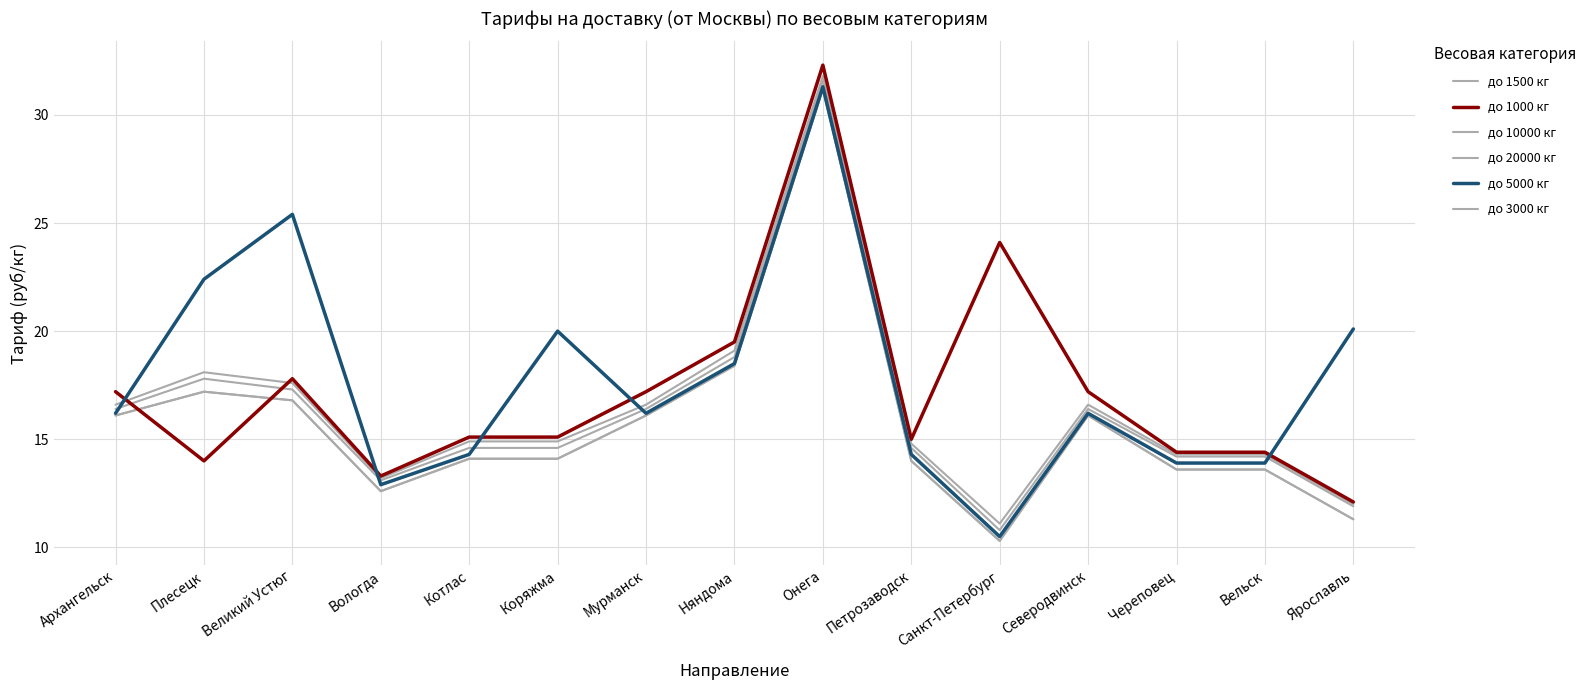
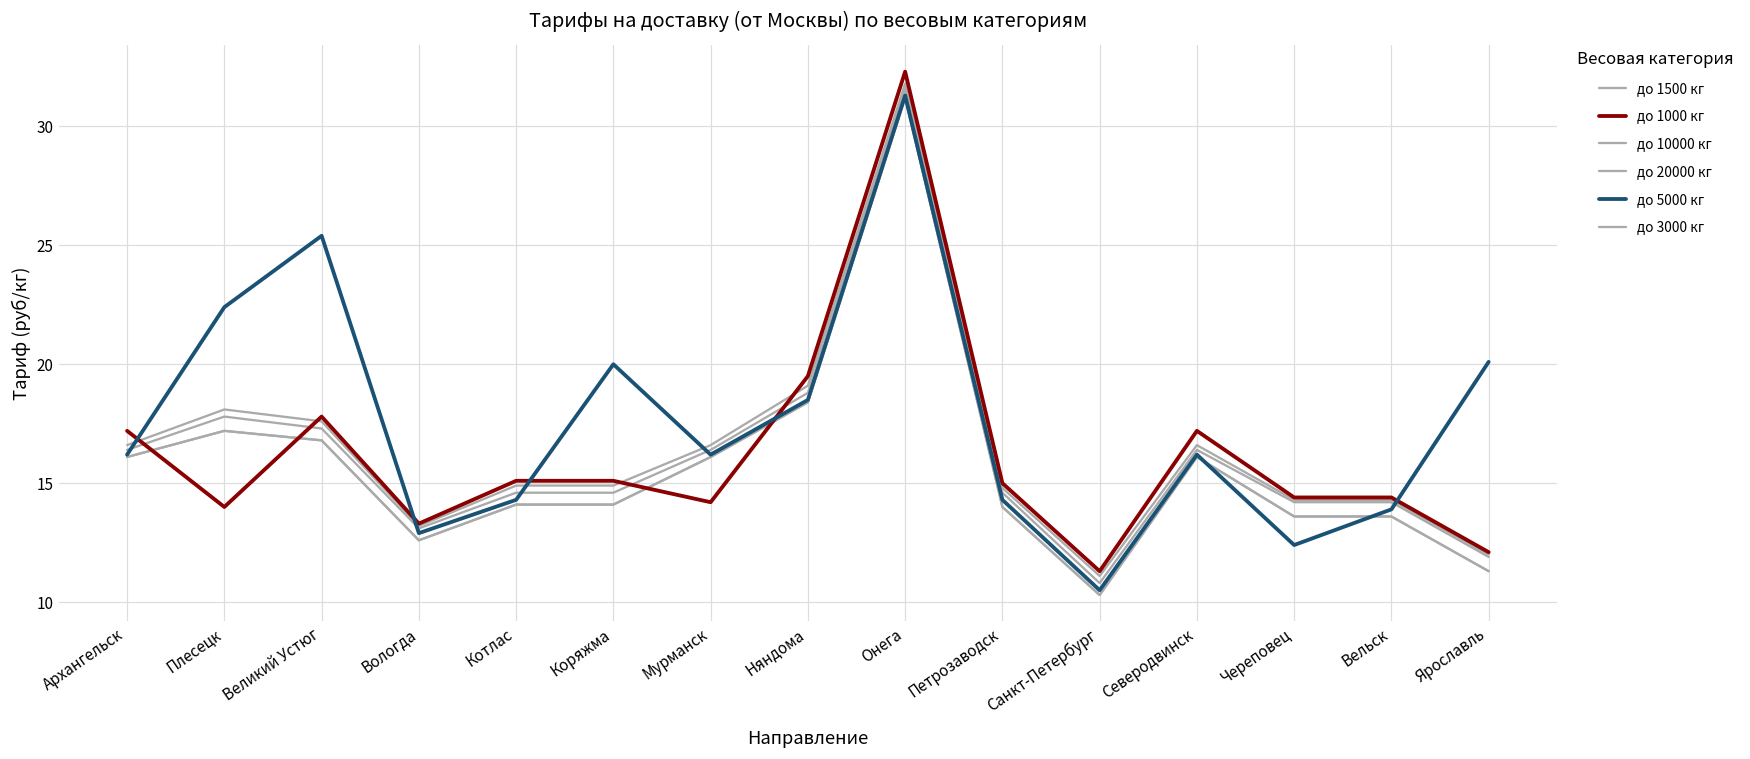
до 1000 кг, Мурманск: 17.2 -> 14.2
до 1000 кг, Санкт-Петербург: 24.1 -> 11.3
до 5000 кг, Череповец: 13.9 -> 12.4
